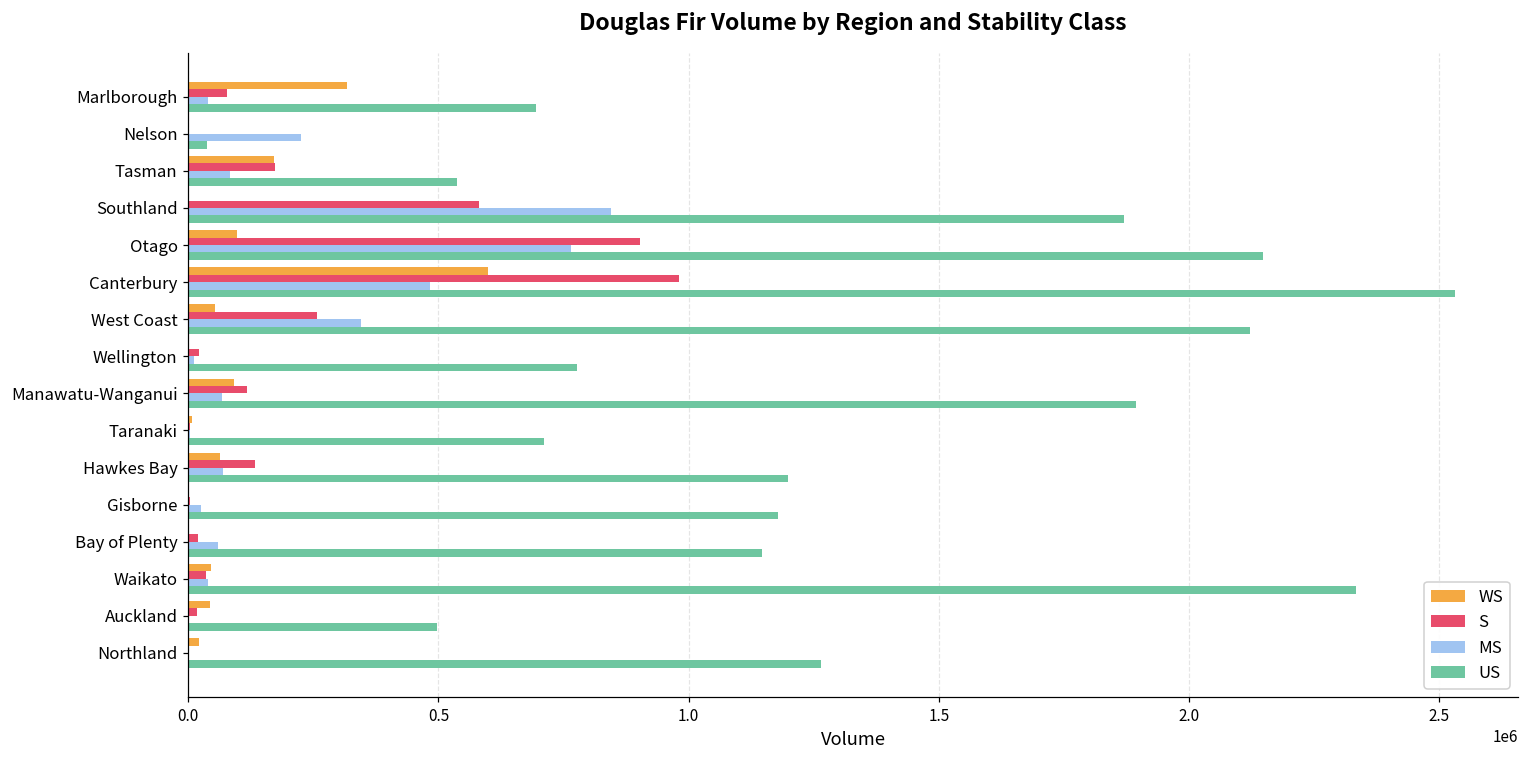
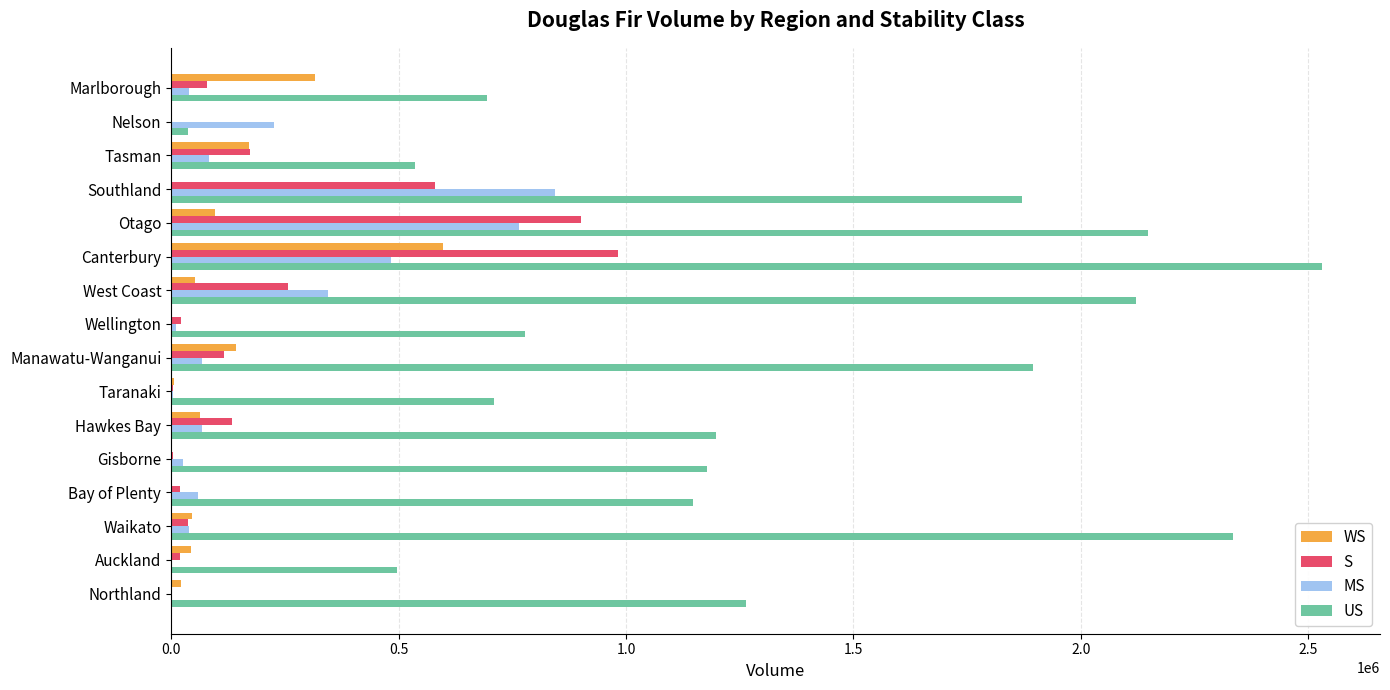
WS, Manawatu-Wanganui: 90000 -> 140000
